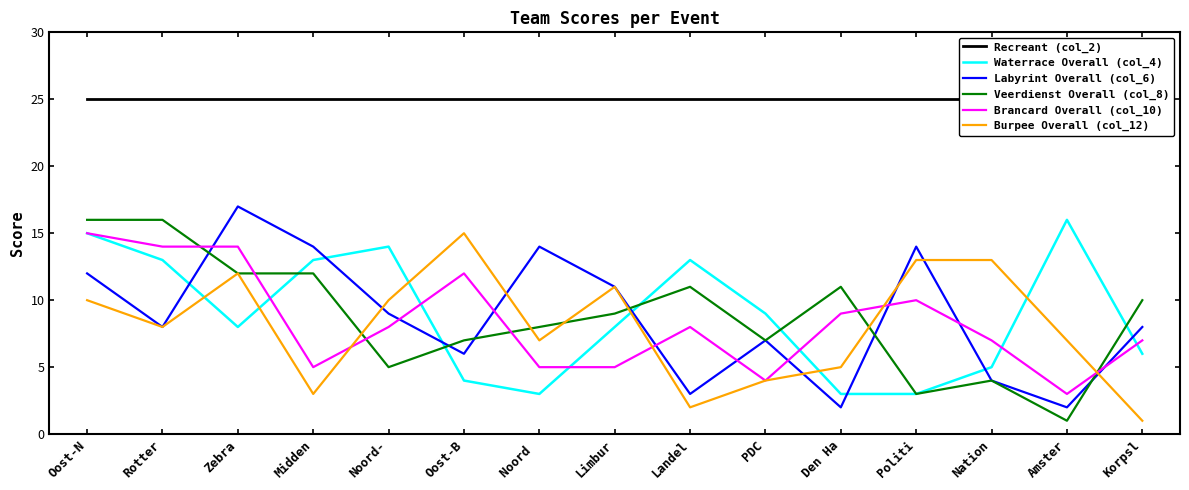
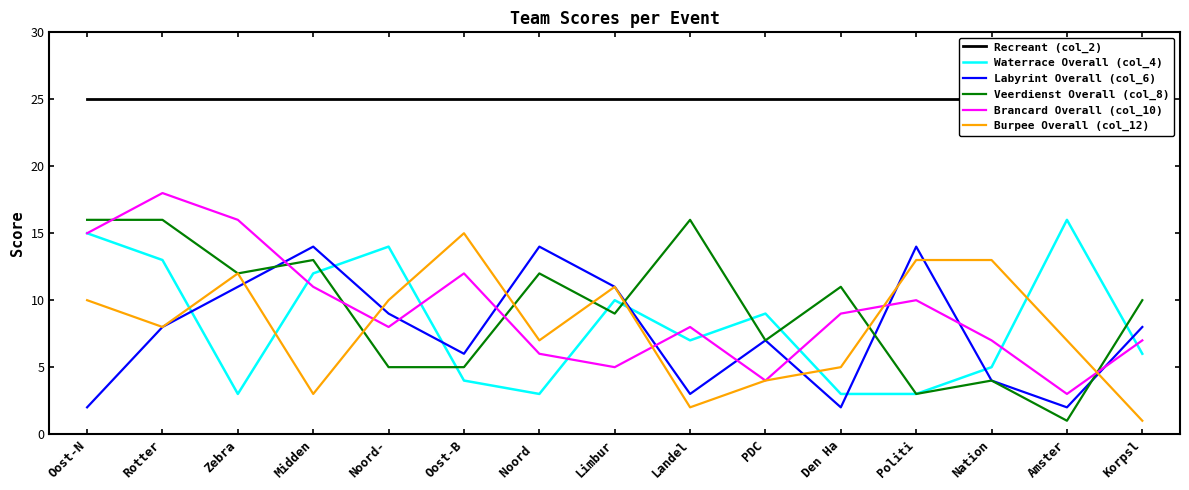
Labyrint Overall (col_6), Oost-N: 12 -> 2
Brancard Overall (col_10), Rotter: 14 -> 18
Waterrace Overall (col_4), Zebra: 8 -> 3
Labyrint Overall (col_6), Zebra: 17 -> 11
Brancard Overall (col_10), Zebra: 14 -> 16
Waterrace Overall (col_4), Midden: 13 -> 12
Veerdienst Overall (col_8), Midden: 12 -> 13
Brancard Overall (col_10), Midden: 5 -> 11
Veerdienst Overall (col_8), Oost-B: 7 -> 5
Veerdienst Overall (col_8), Noord: 8 -> 12
Brancard Overall (col_10), Noord: 5 -> 6
Waterrace Overall (col_4), Limbur: 8 -> 10
Waterrace Overall (col_4), Landel: 13 -> 7
Veerdienst Overall (col_8), Landel: 11 -> 16
